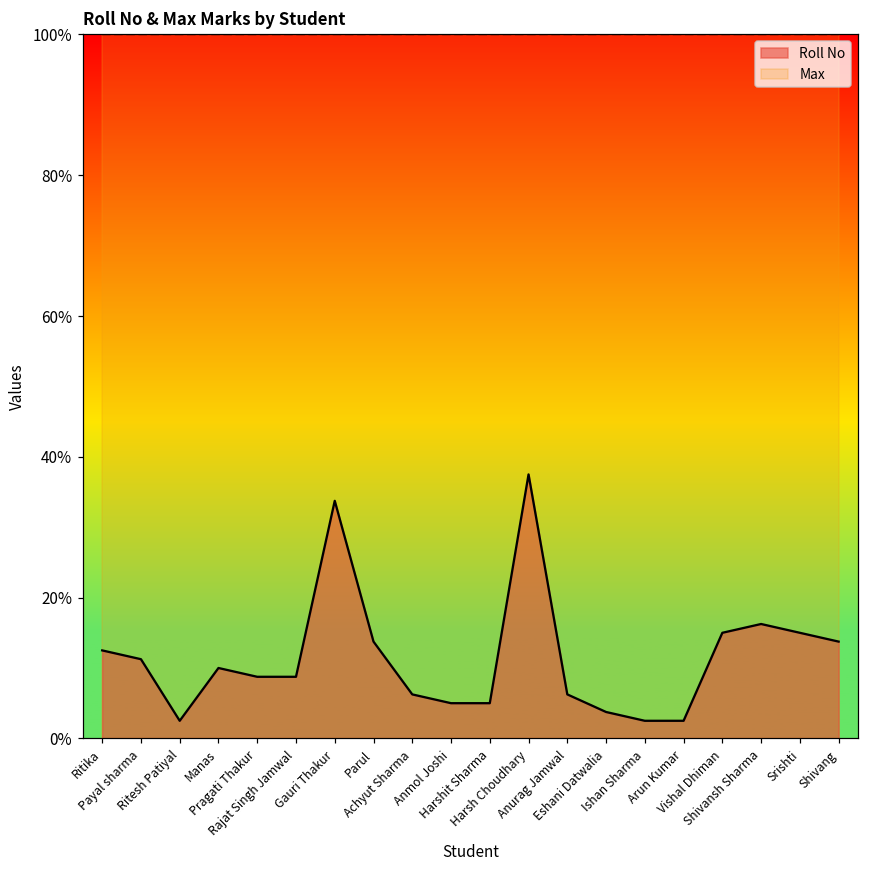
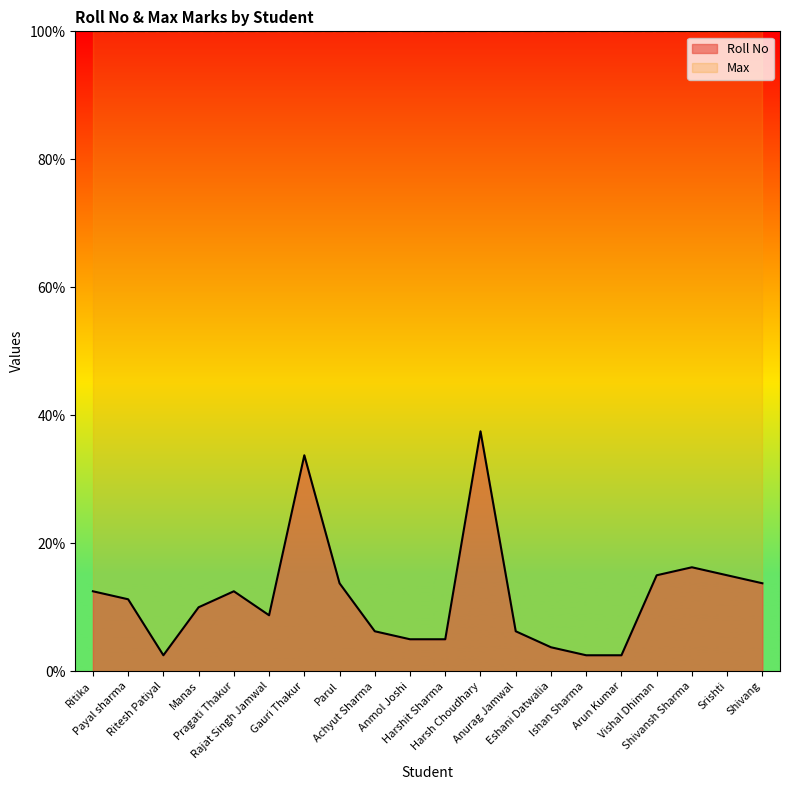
Roll No, Pragati Thakur: 9% -> 13%
